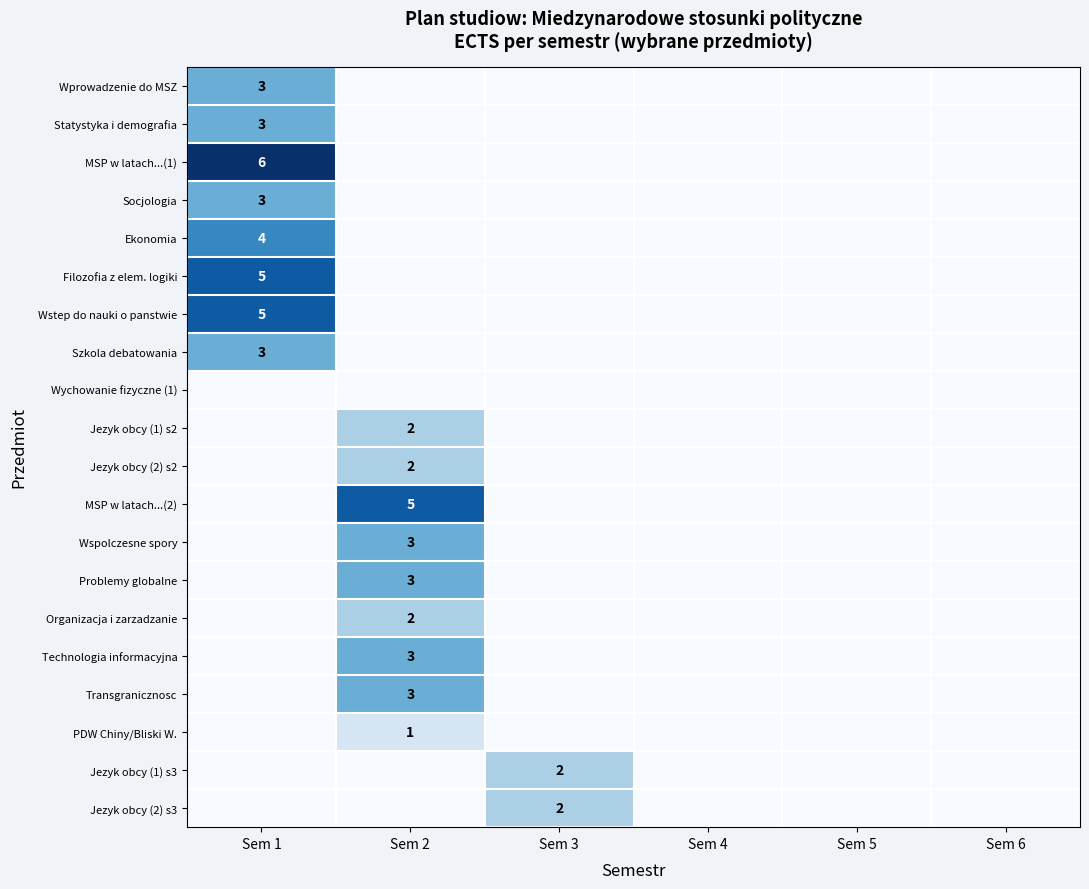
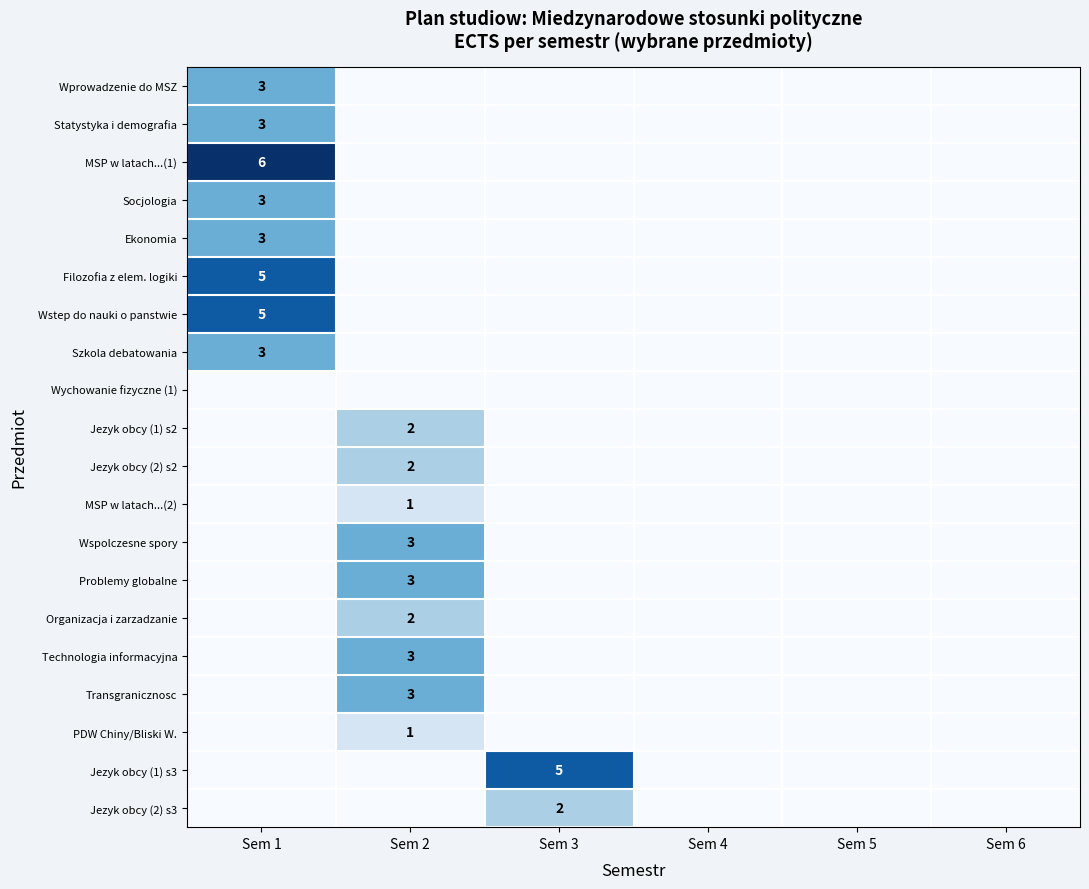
Ekonomia, Sem 1: 4 -> 3
MSP w latach...(2), Sem 2: 5 -> 1
Jezyk obcy (1) s3, Sem 3: 2 -> 5
